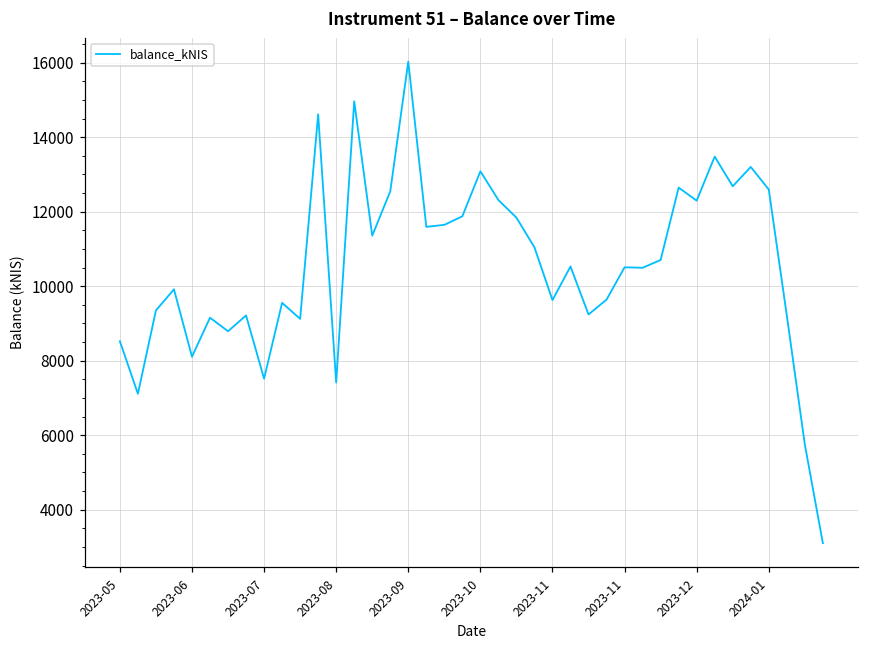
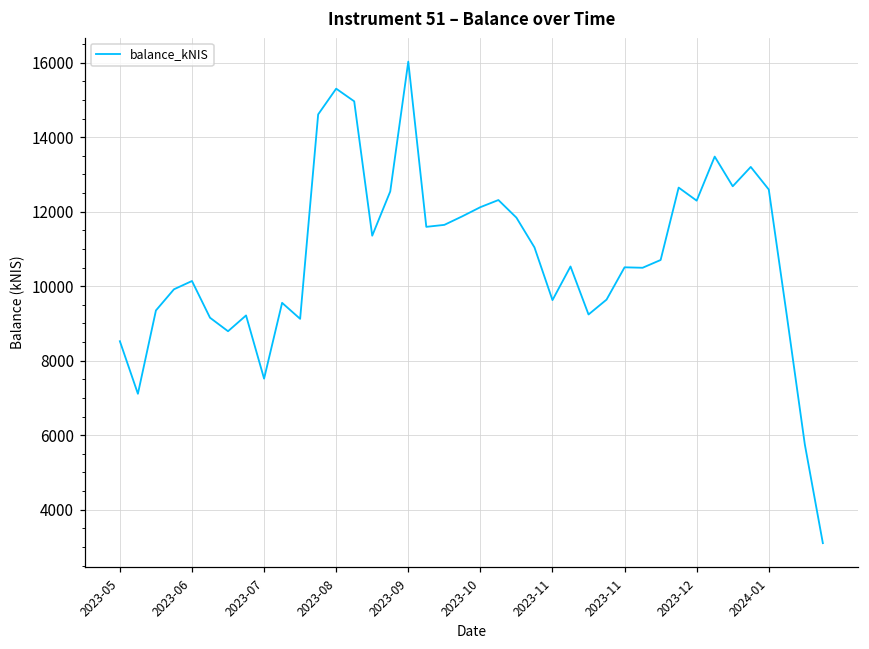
2023-06: 8100 -> 10100
2023-08: 7400 -> 15300
2023-10: 13100 -> 12100
